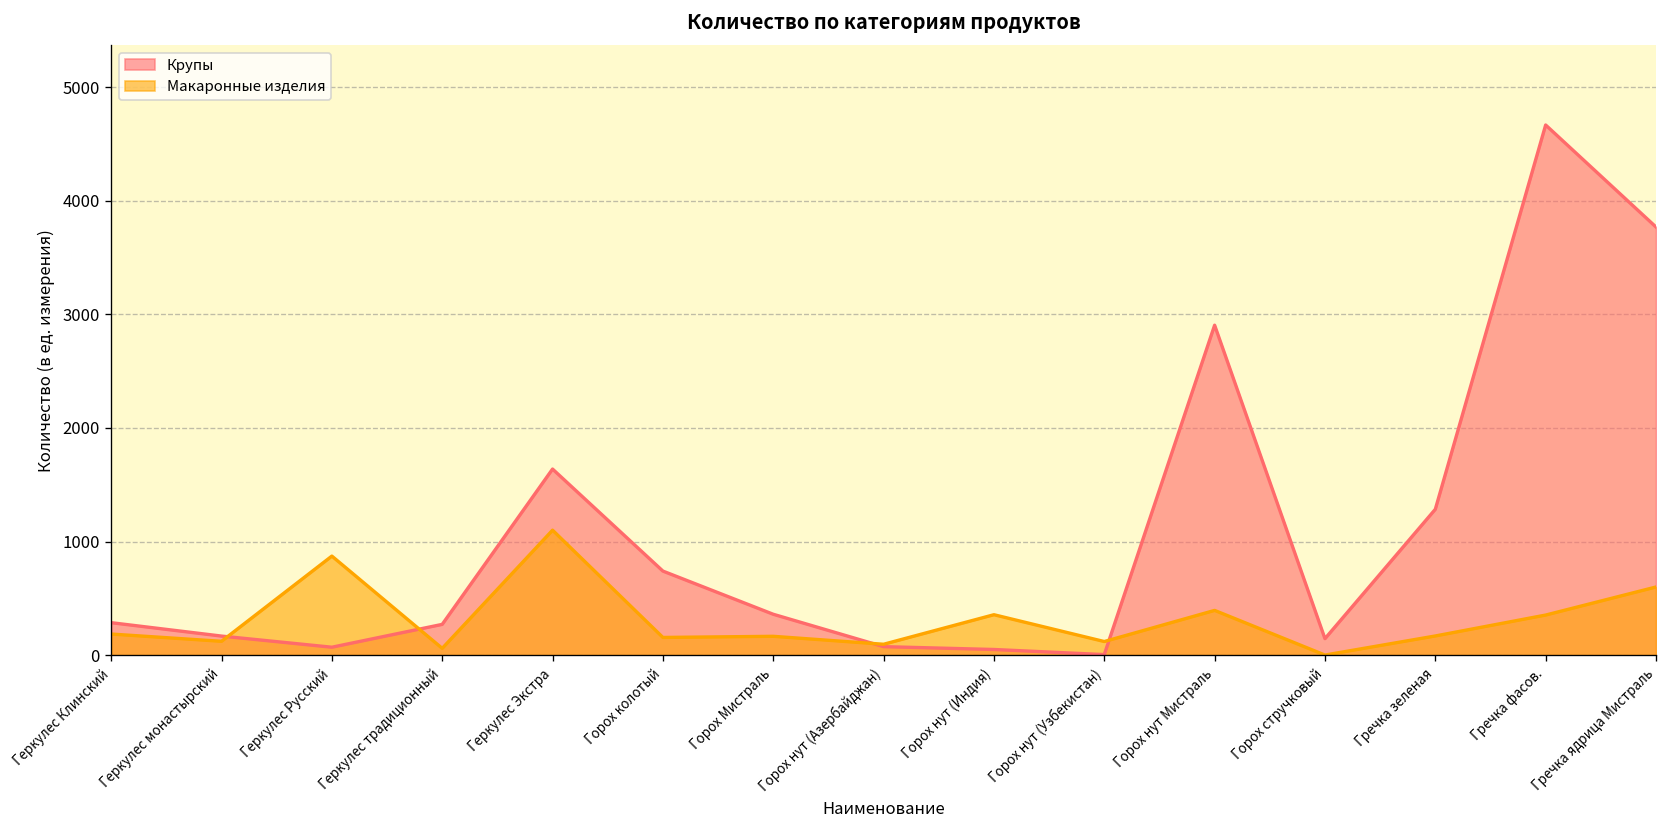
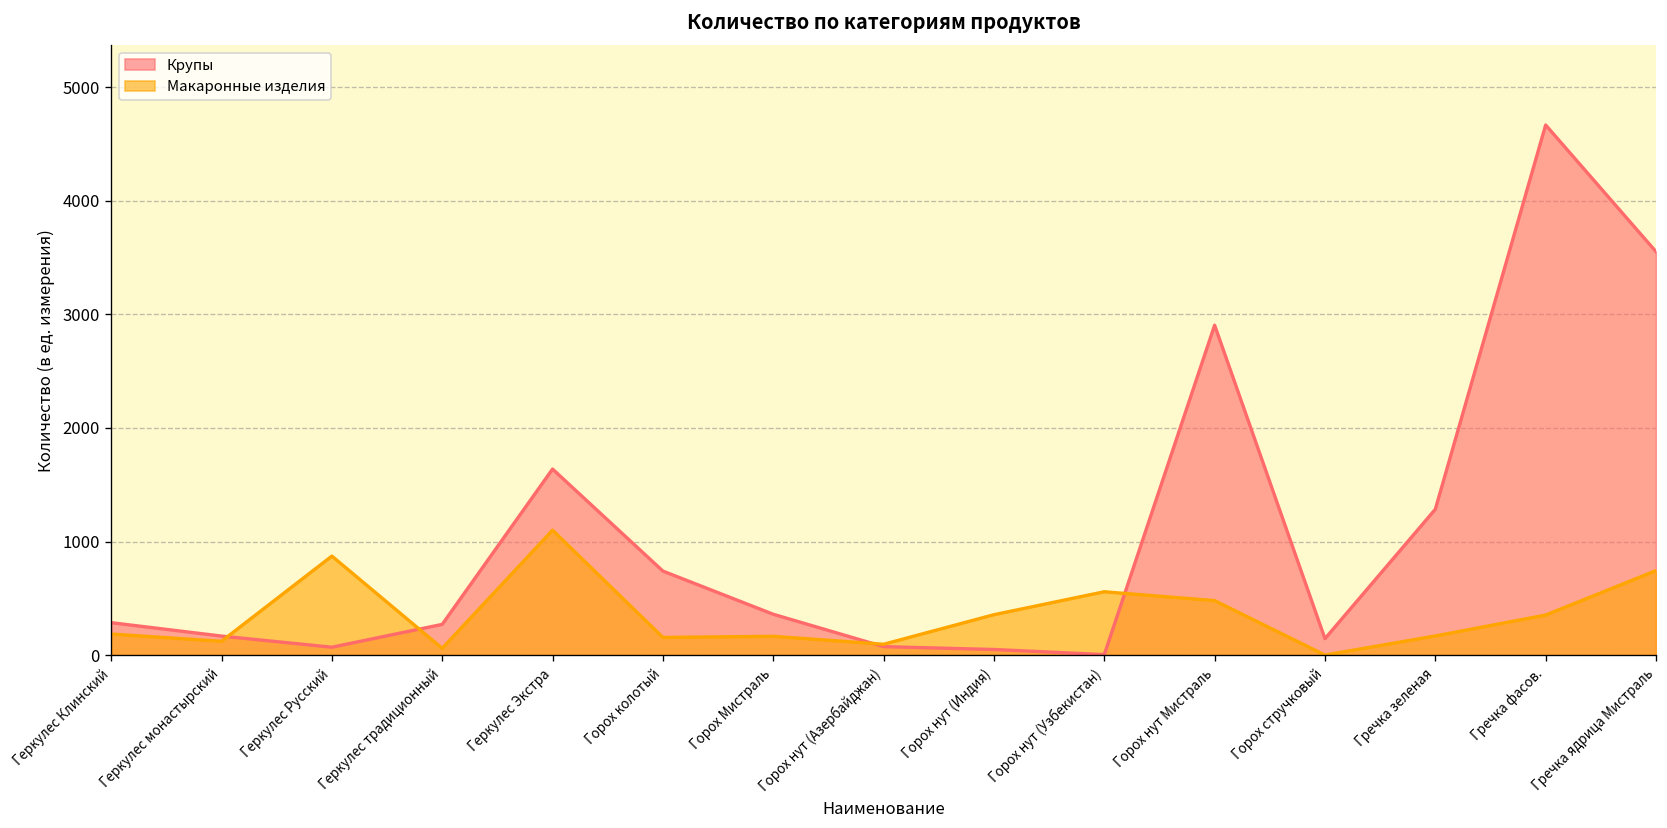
Макаронные изделия, Горох нут (Узбекистан): 100 -> 600
Макаронные изделия, Горох нут Мистраль: 400 -> 500
Крупы, Гречка ядрица Мистраль: 3800 -> 3600
Макаронные изделия, Гречка ядрица Мистраль: 600 -> 700
